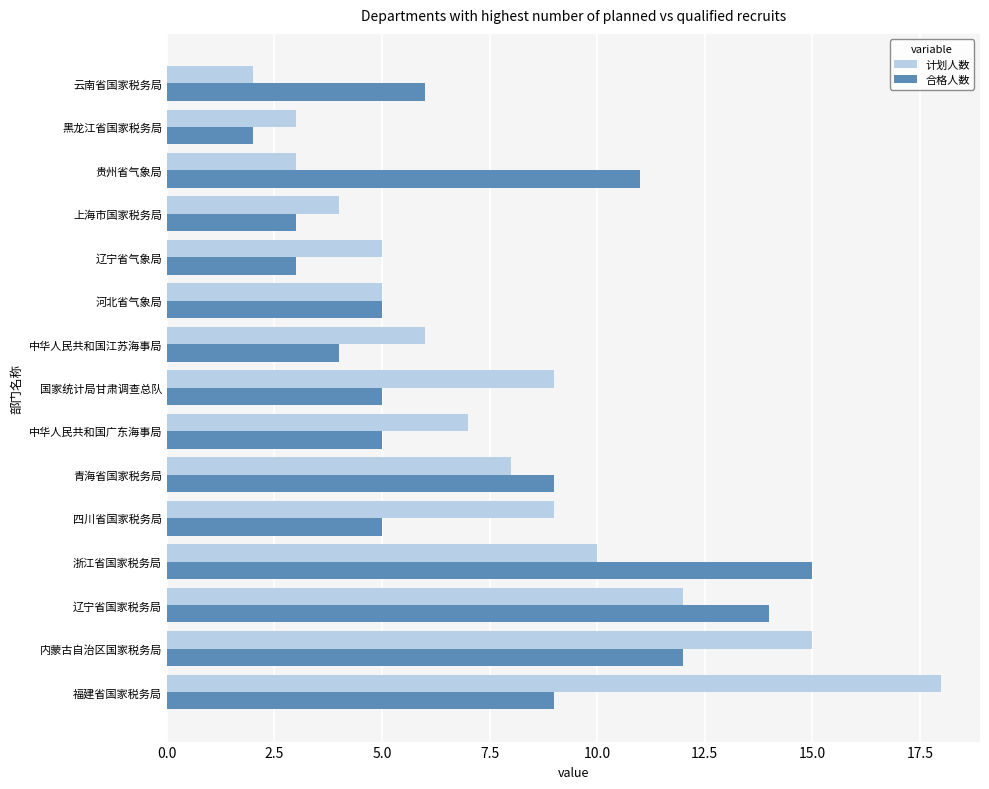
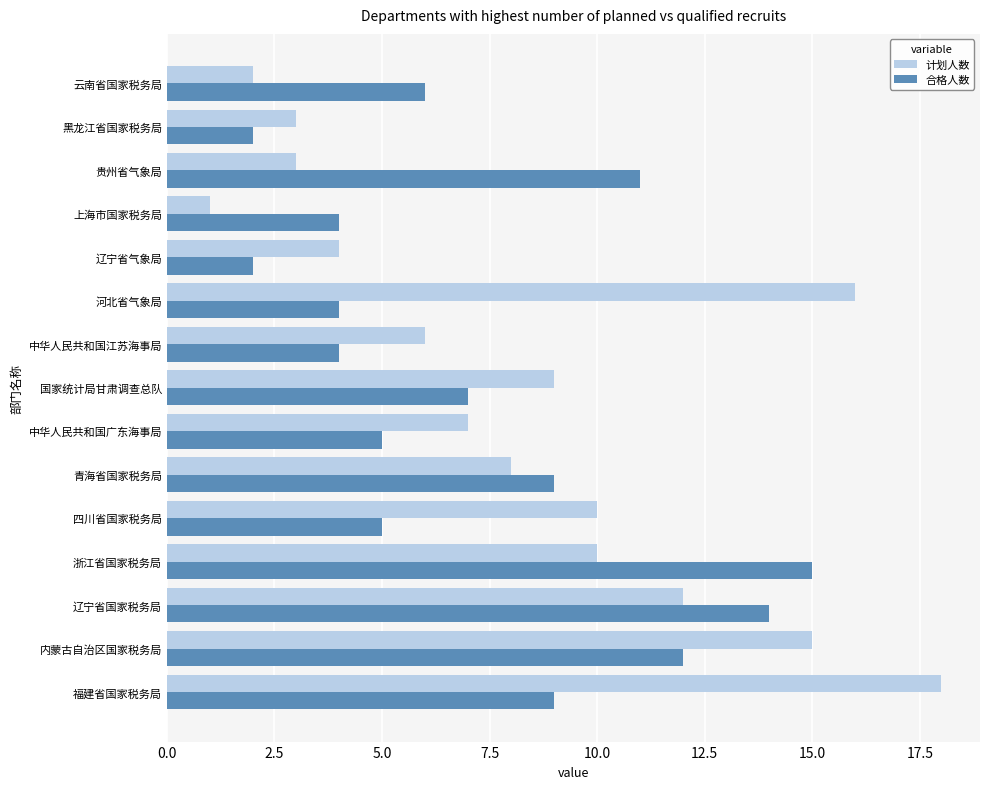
计划人数, 上海市国家税务局: 4 -> 1
合格人数, 上海市国家税务局: 3 -> 4
计划人数, 辽宁省气象局: 5 -> 4
合格人数, 辽宁省气象局: 3 -> 2
计划人数, 河北省气象局: 5 -> 16
合格人数, 河北省气象局: 5 -> 4
合格人数, 国家统计局甘肃调查总队: 5 -> 7
计划人数, 四川省国家税务局: 9 -> 10
